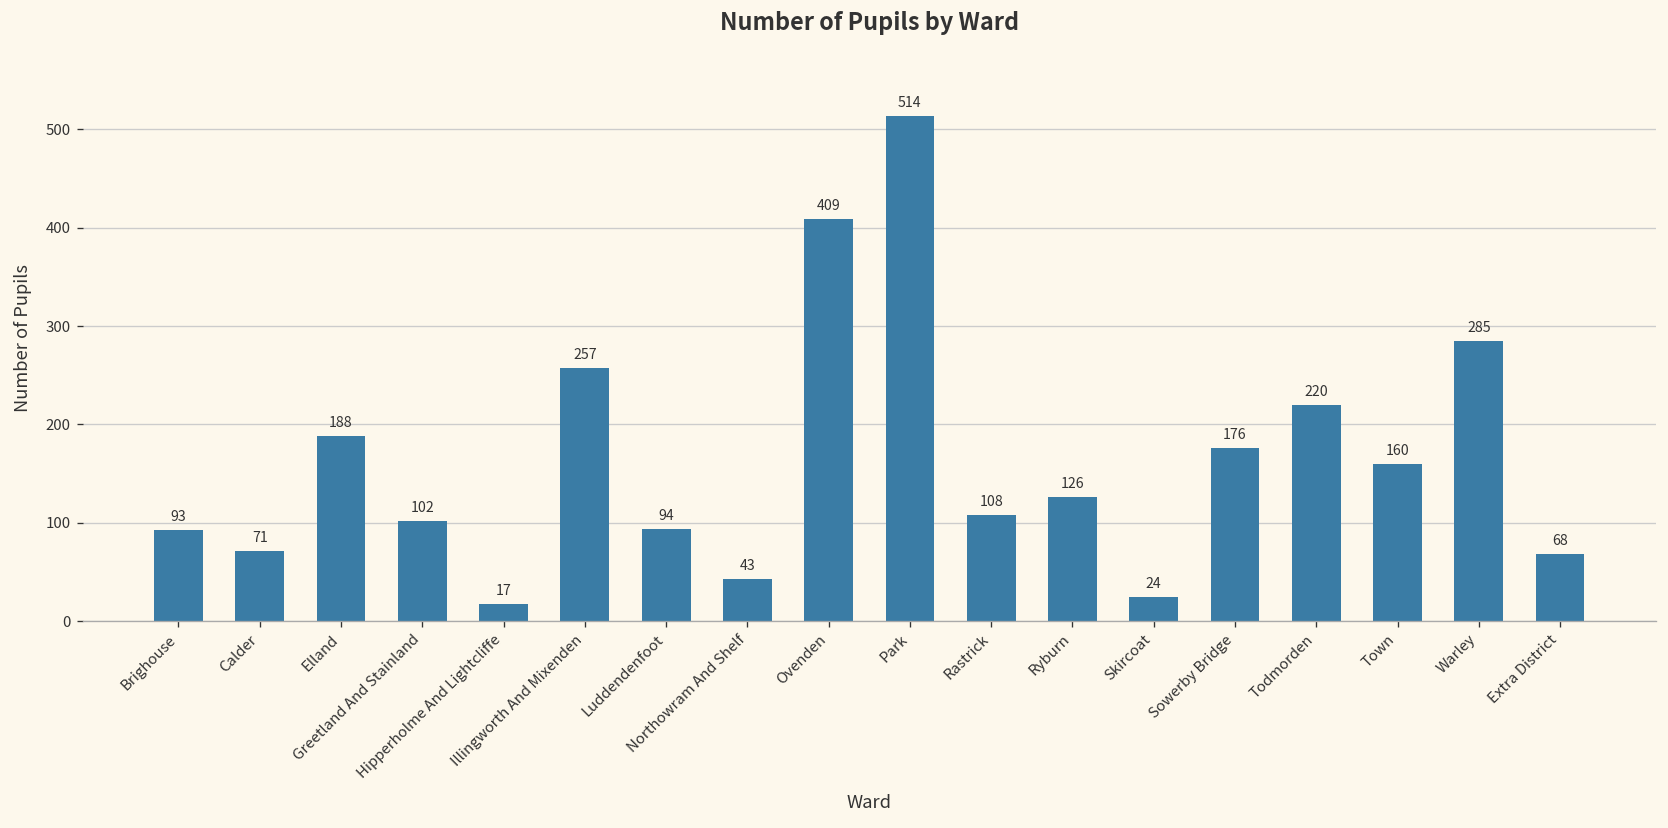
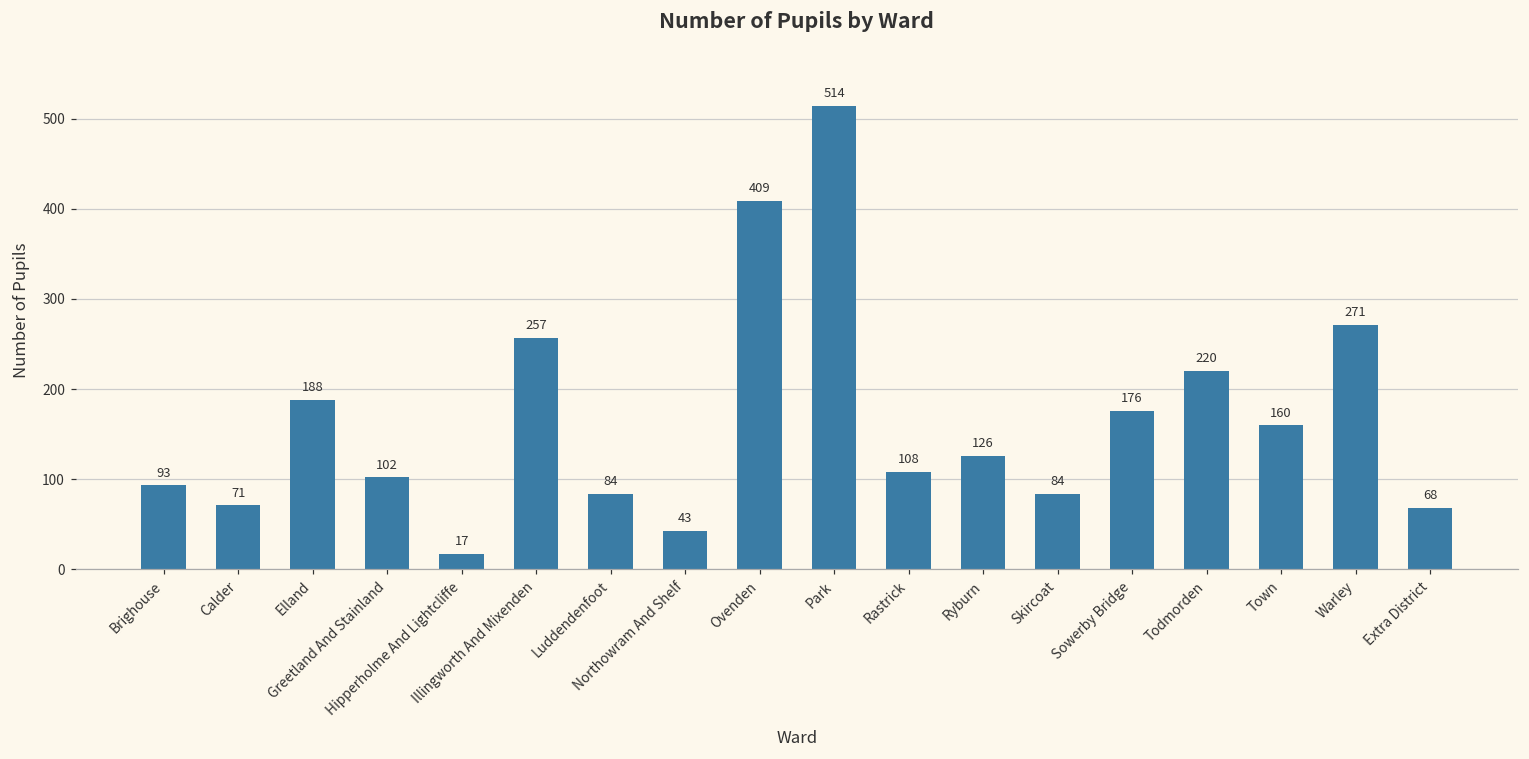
Luddendenfoot: 94 -> 84
Skircoat: 24 -> 84
Warley: 285 -> 271
